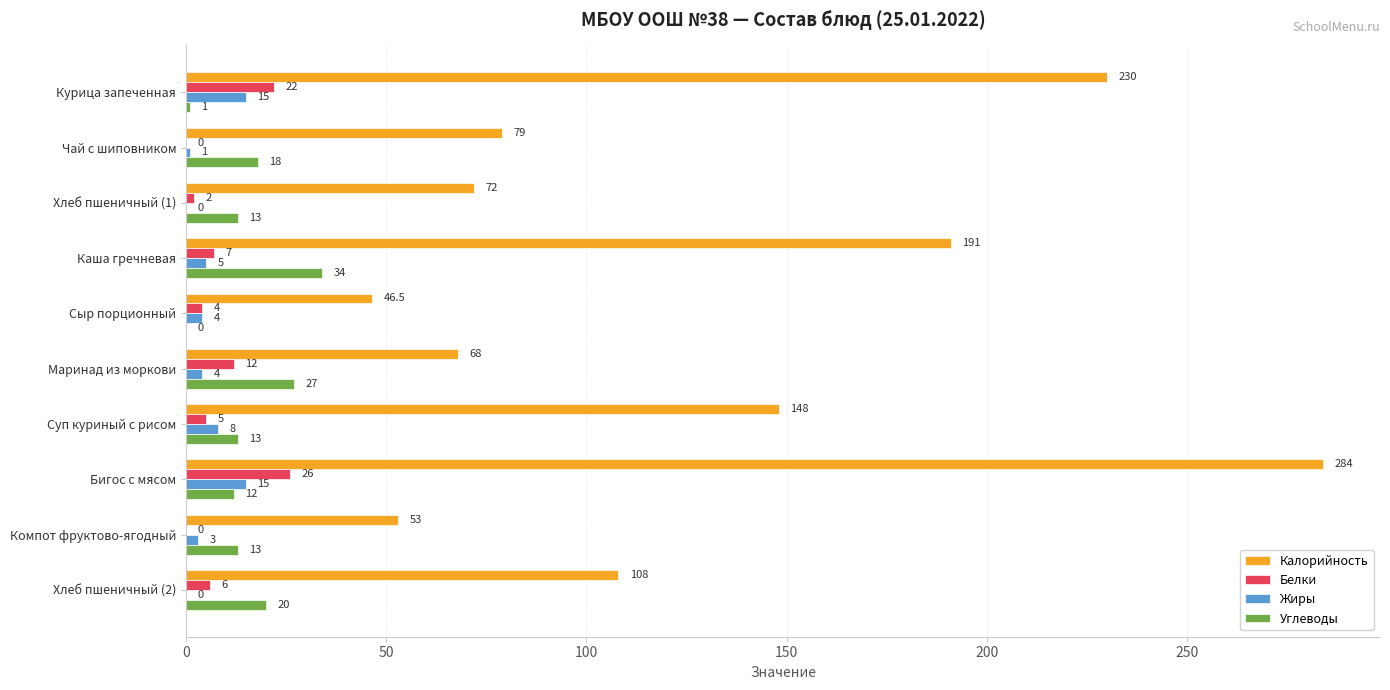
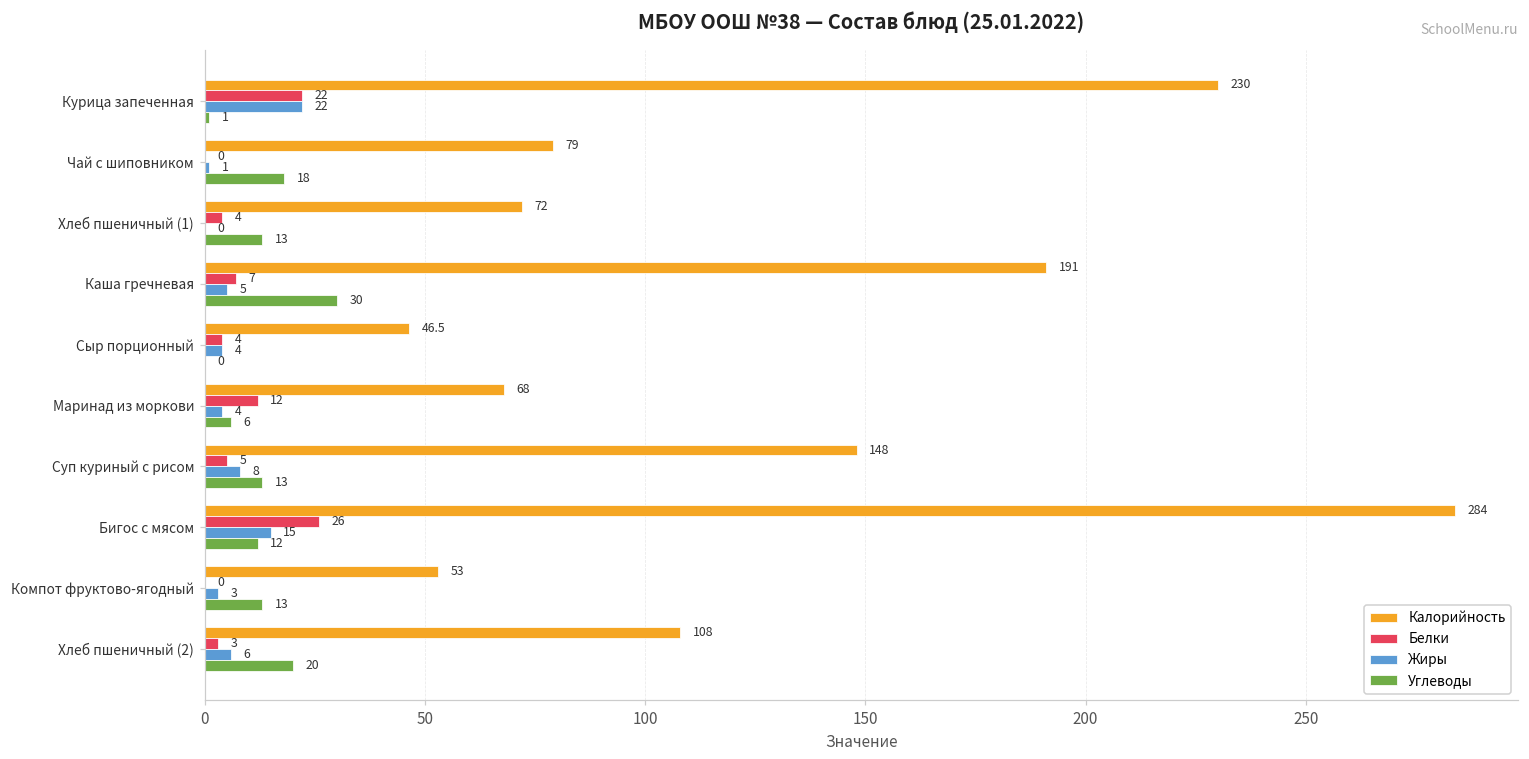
Жиры, Курица запеченная: 15 -> 22
Белки, Хлеб пшеничный (1): 2 -> 4
Углеводы, Каша гречневая: 34 -> 30
Углеводы, Маринад из моркови: 27 -> 6
Белки, Хлеб пшеничный (2): 6 -> 3
Жиры, Хлеб пшеничный (2): 0 -> 6
